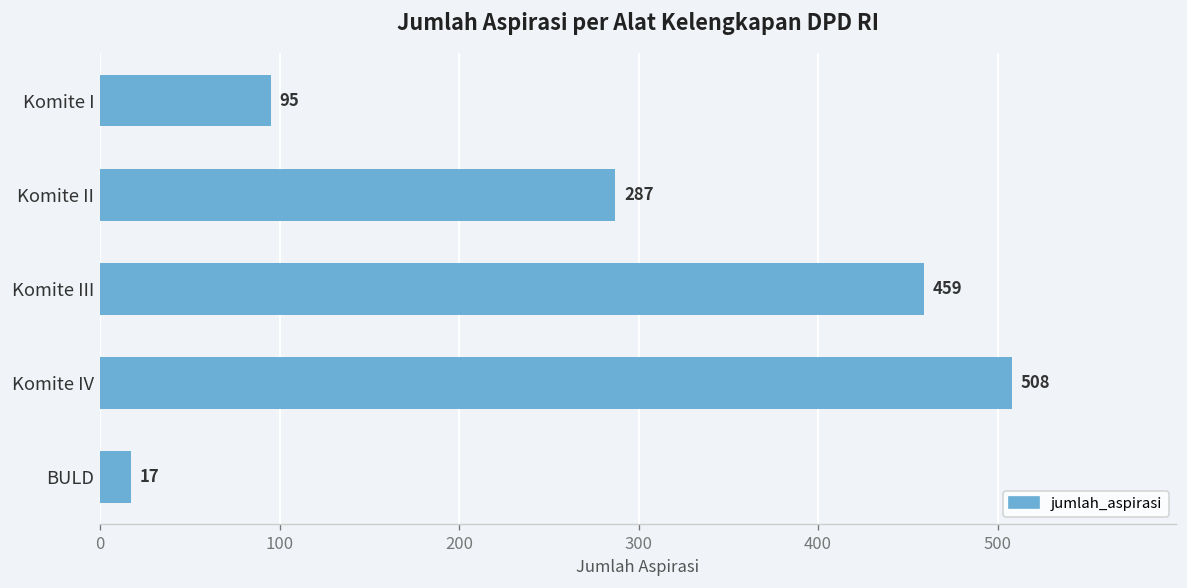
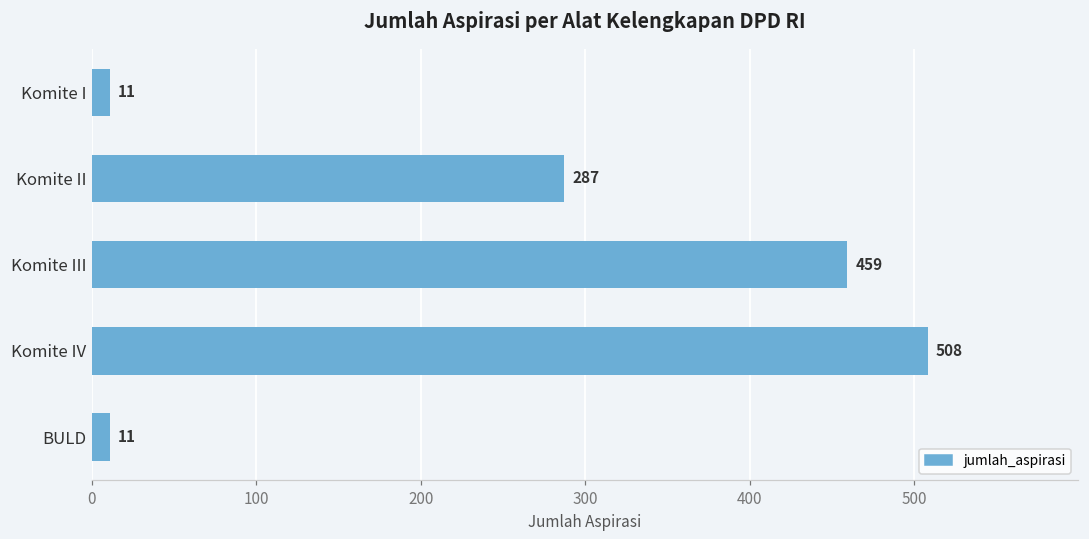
Komite I: 95 -> 11
BULD: 17 -> 11
